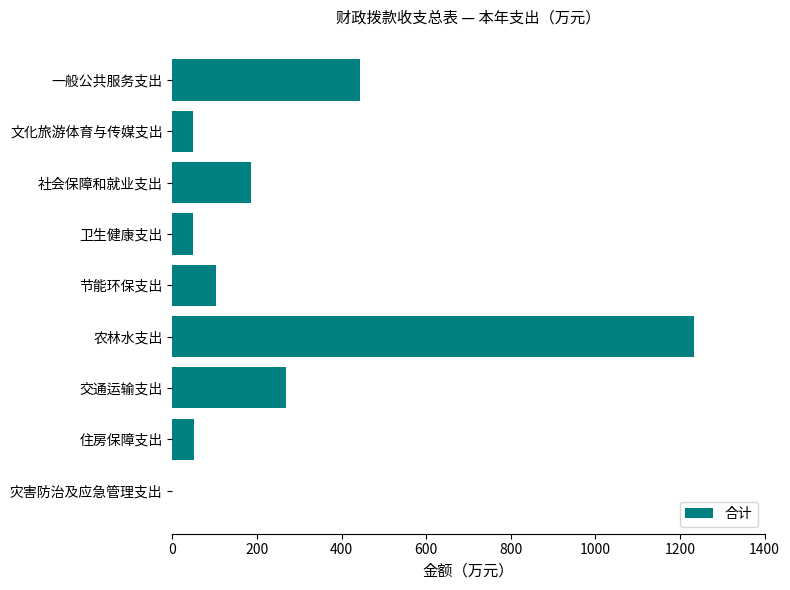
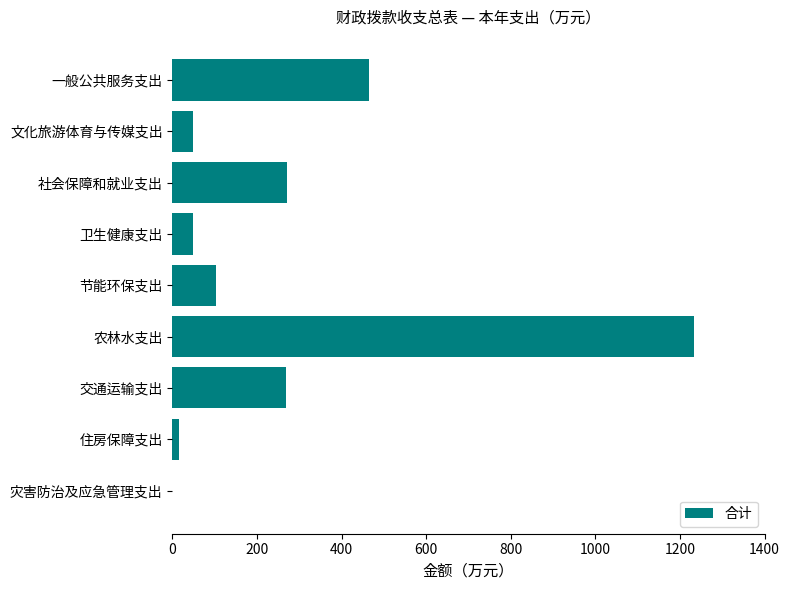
一般公共服务支出: 440 -> 460
社会保障和就业支出: 190 -> 270
住房保障支出: 50 -> 20
